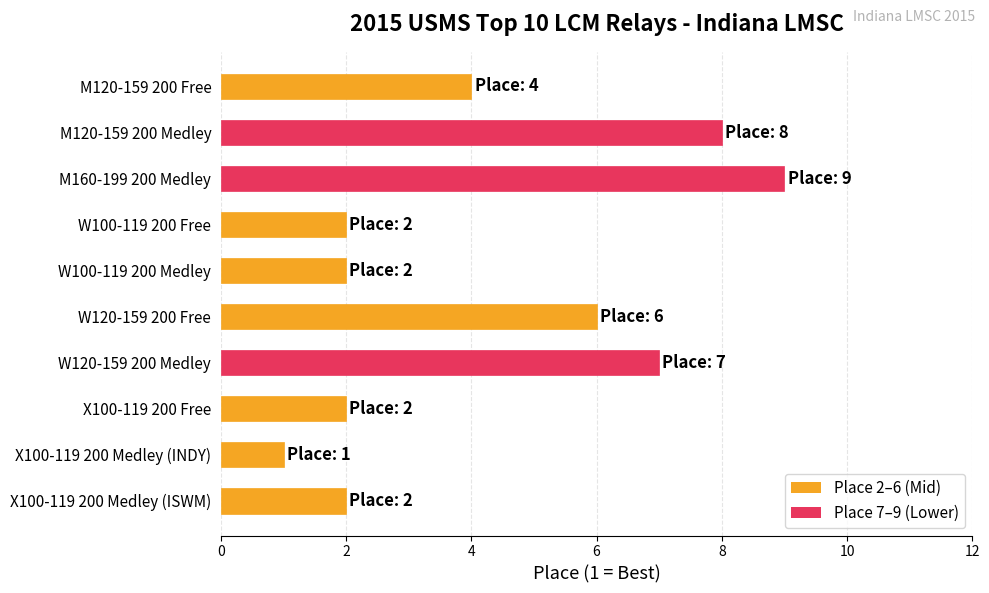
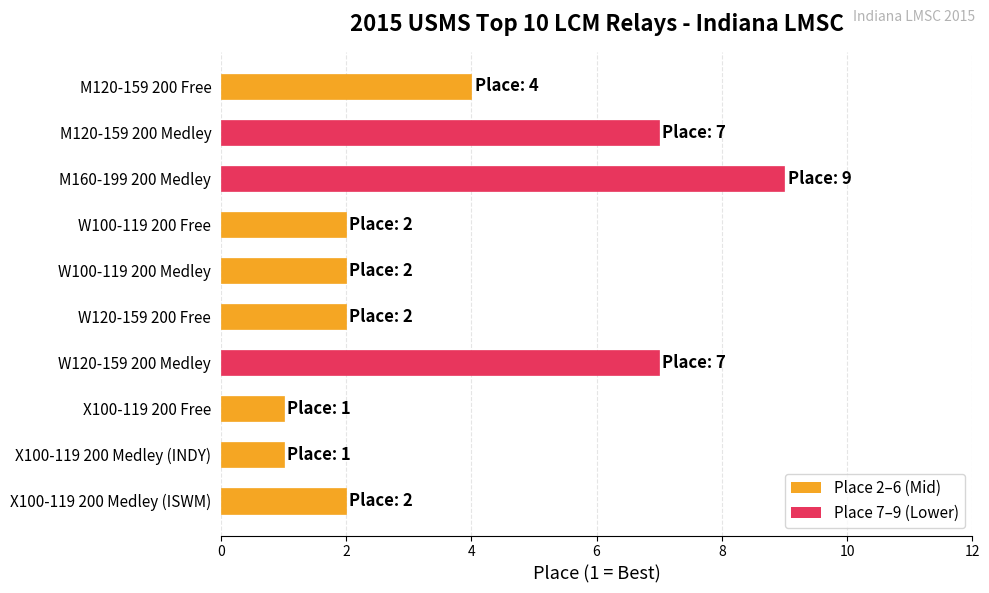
M120-159 200 Medley: 8 -> 7
W120-159 200 Free: 6 -> 2
X100-119 200 Free: 2 -> 1
